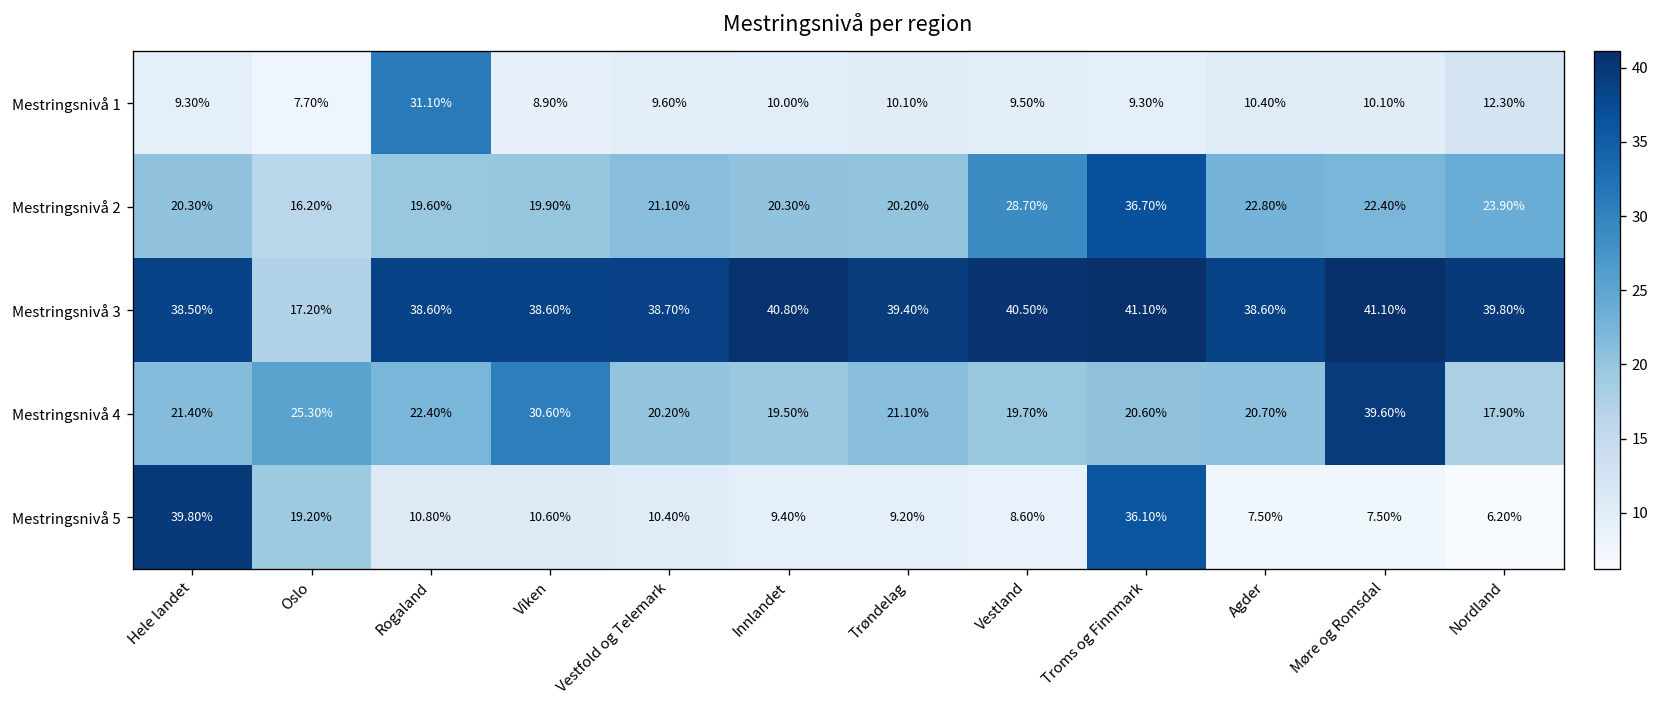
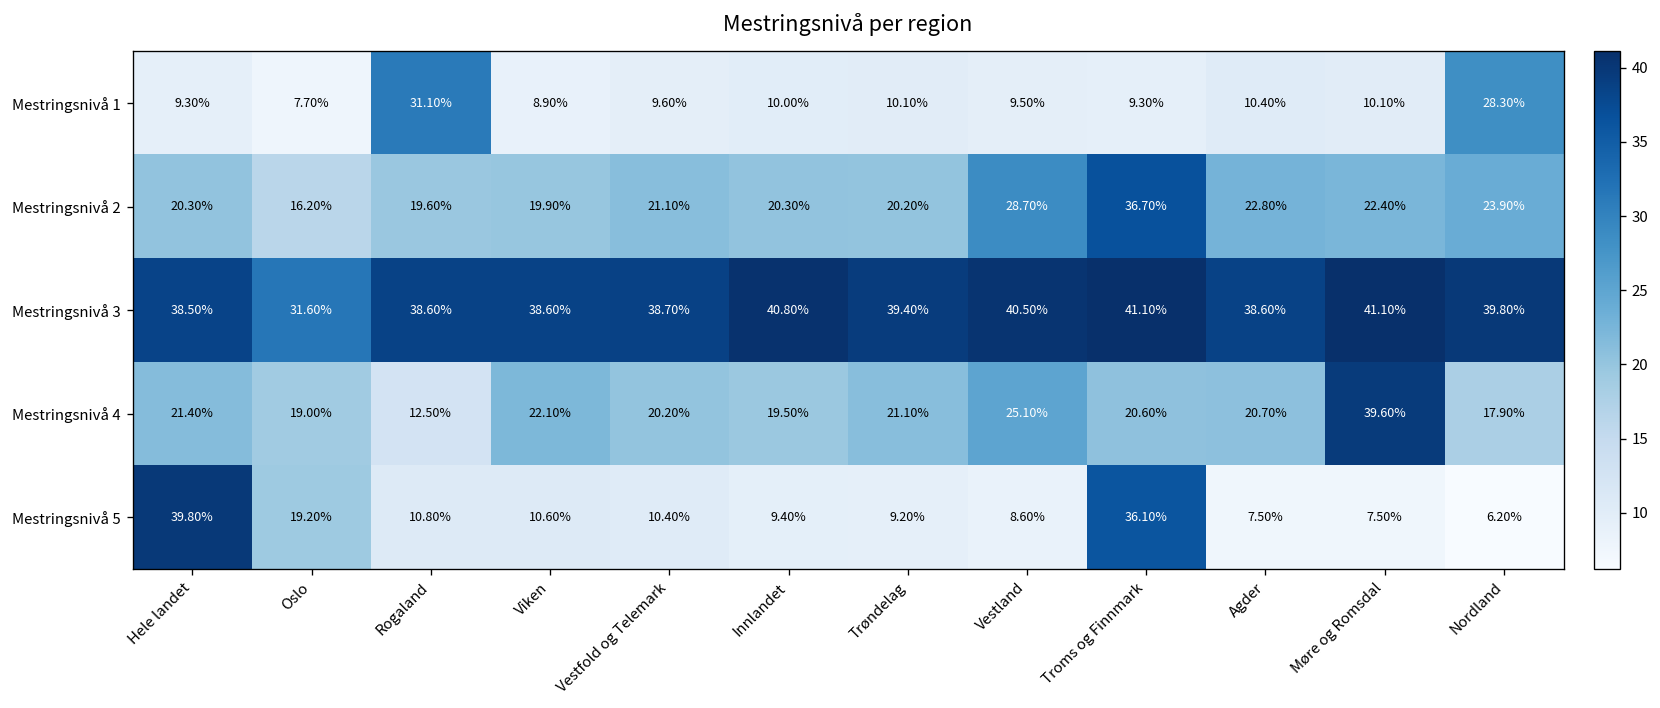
Mestringsnivå 1, Nordland: 12.30% -> 28.30%
Mestringsnivå 3, Oslo: 17.20% -> 31.60%
Mestringsnivå 4, Oslo: 25.30% -> 19.00%
Mestringsnivå 4, Rogaland: 22.40% -> 12.50%
Mestringsnivå 4, Viken: 30.60% -> 22.10%
Mestringsnivå 4, Vestland: 19.70% -> 25.10%
